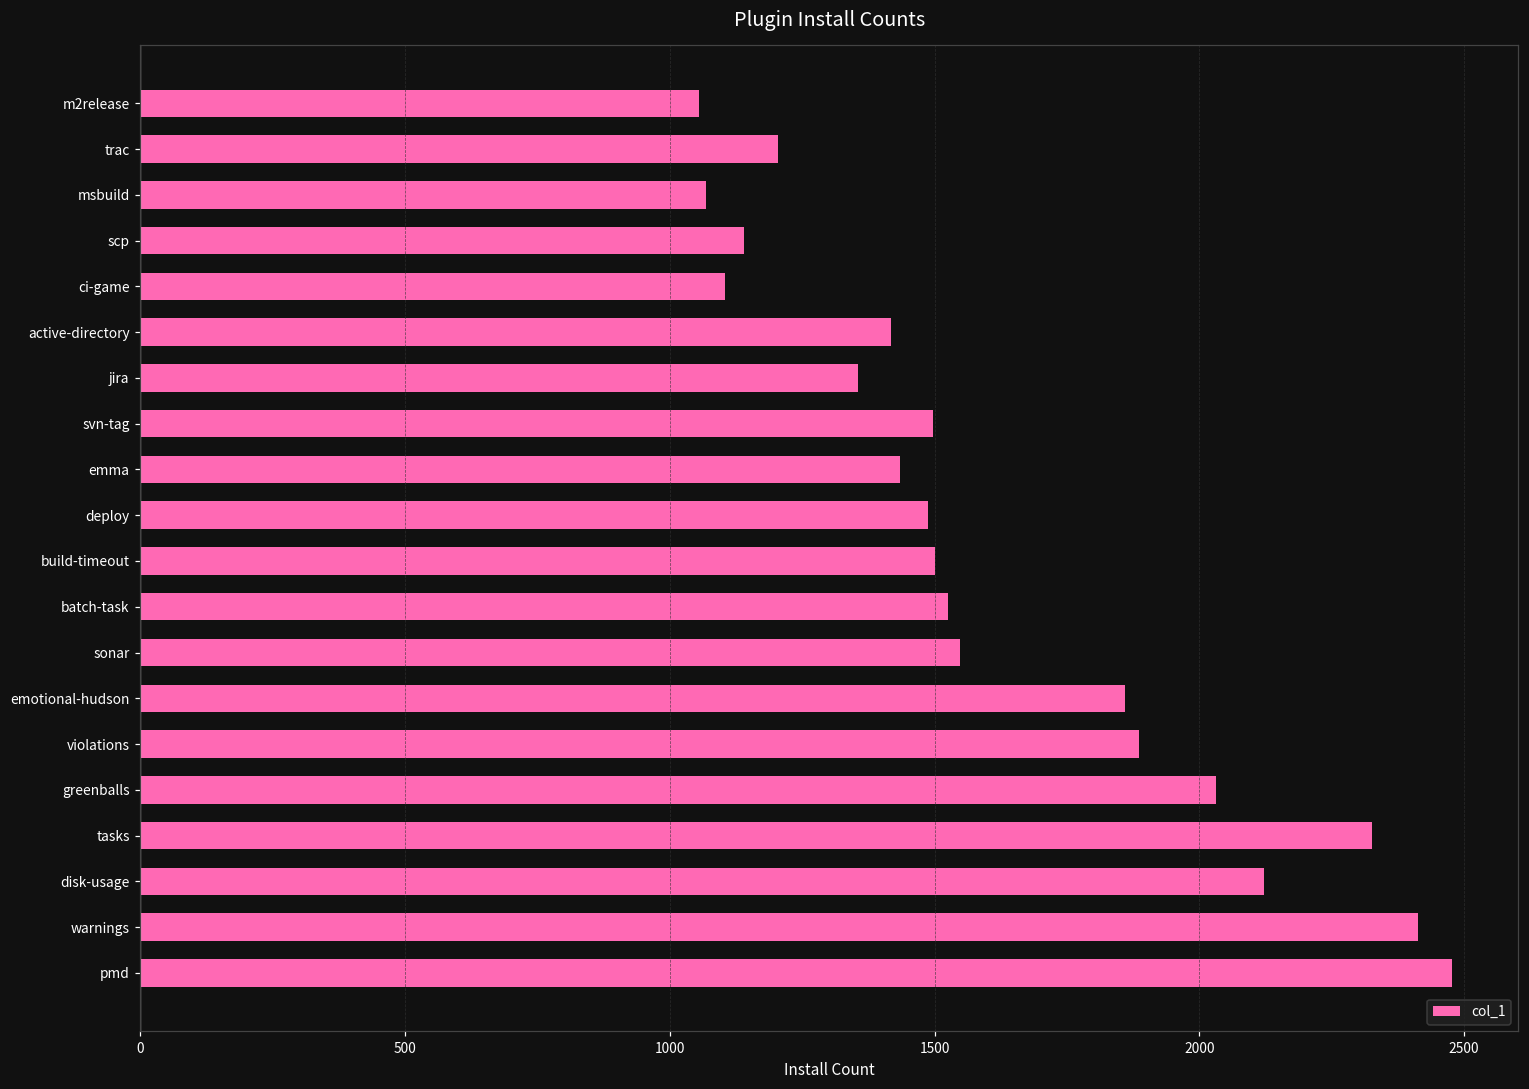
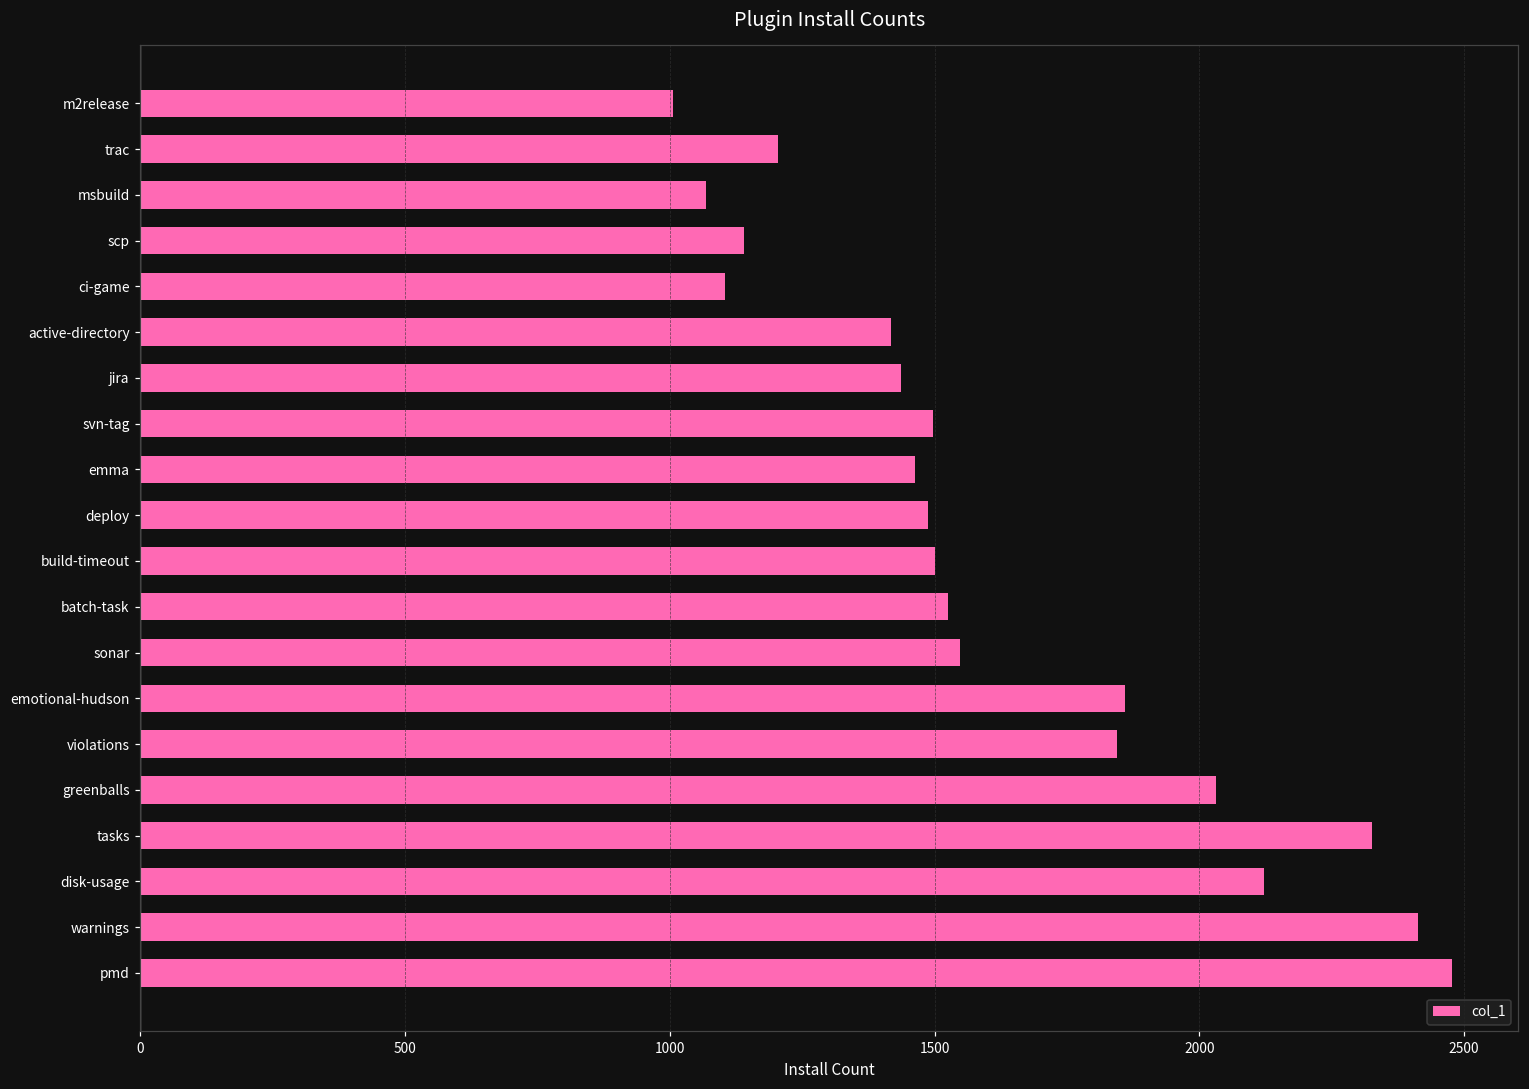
m2release: 1060 -> 1010
jira: 1360 -> 1440
emma: 1430 -> 1460
violations: 1890 -> 1840
